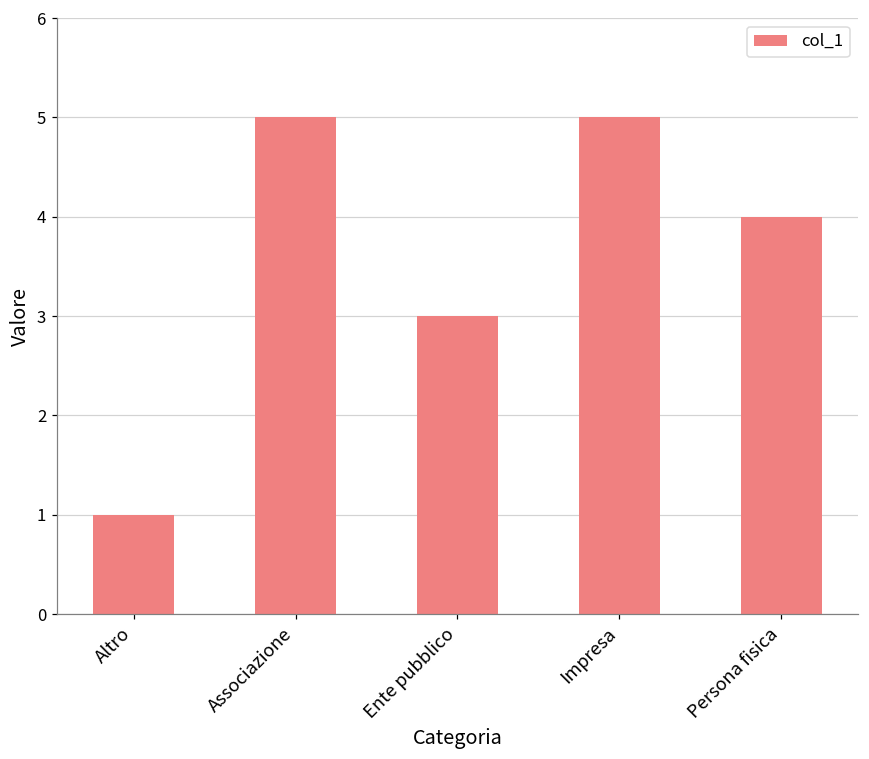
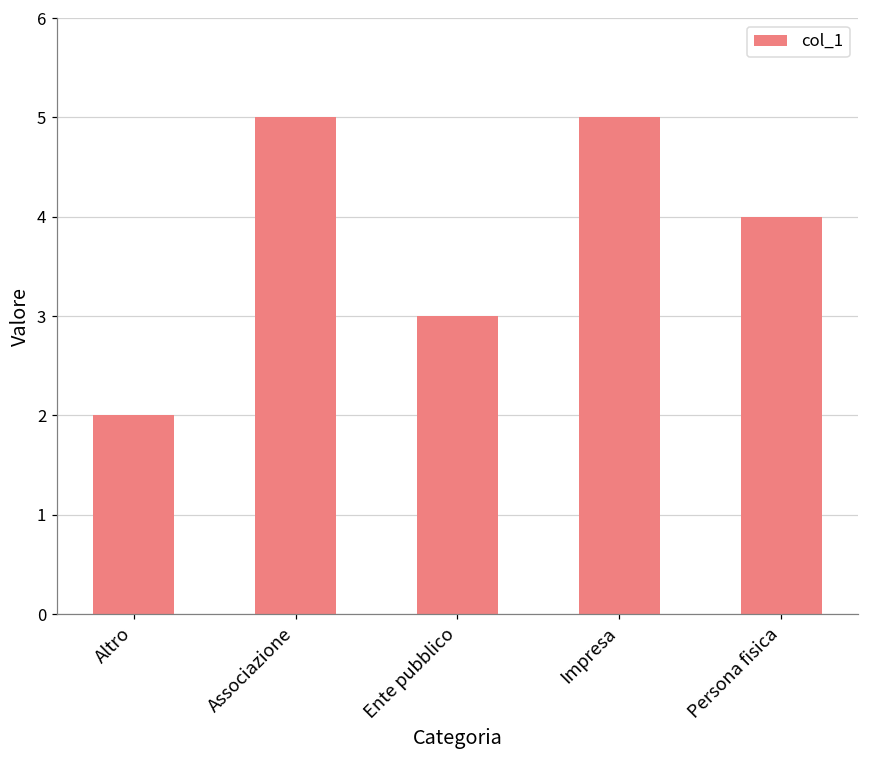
Altro: 1 -> 2
